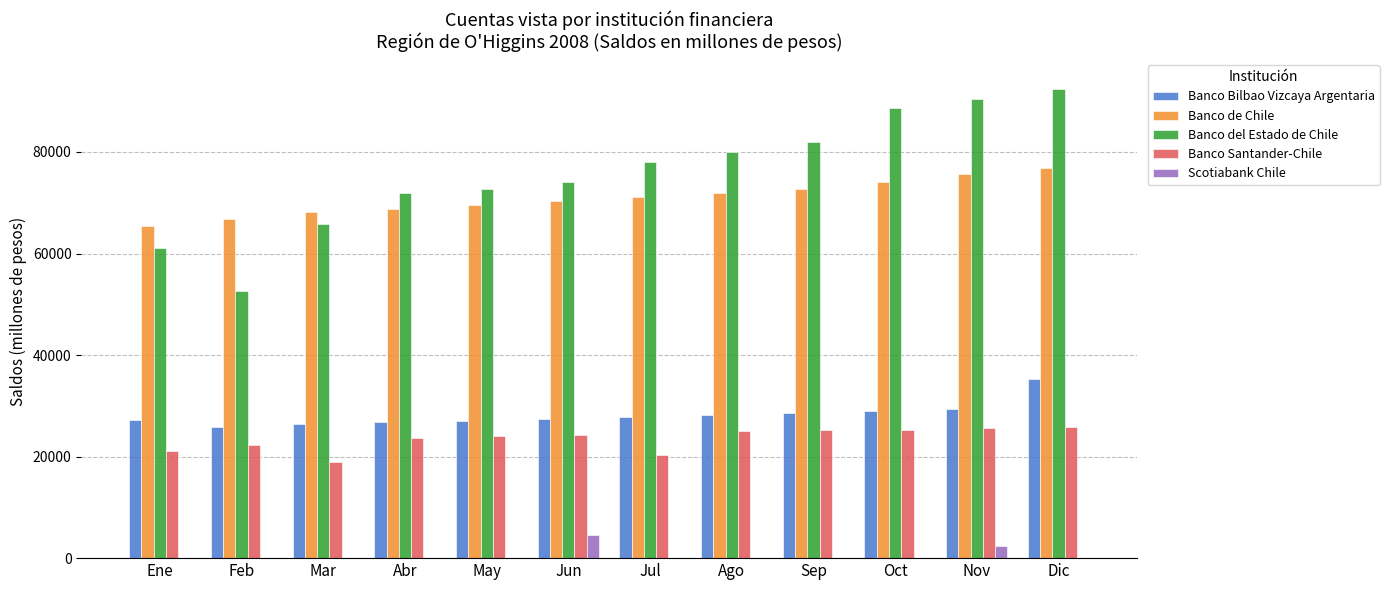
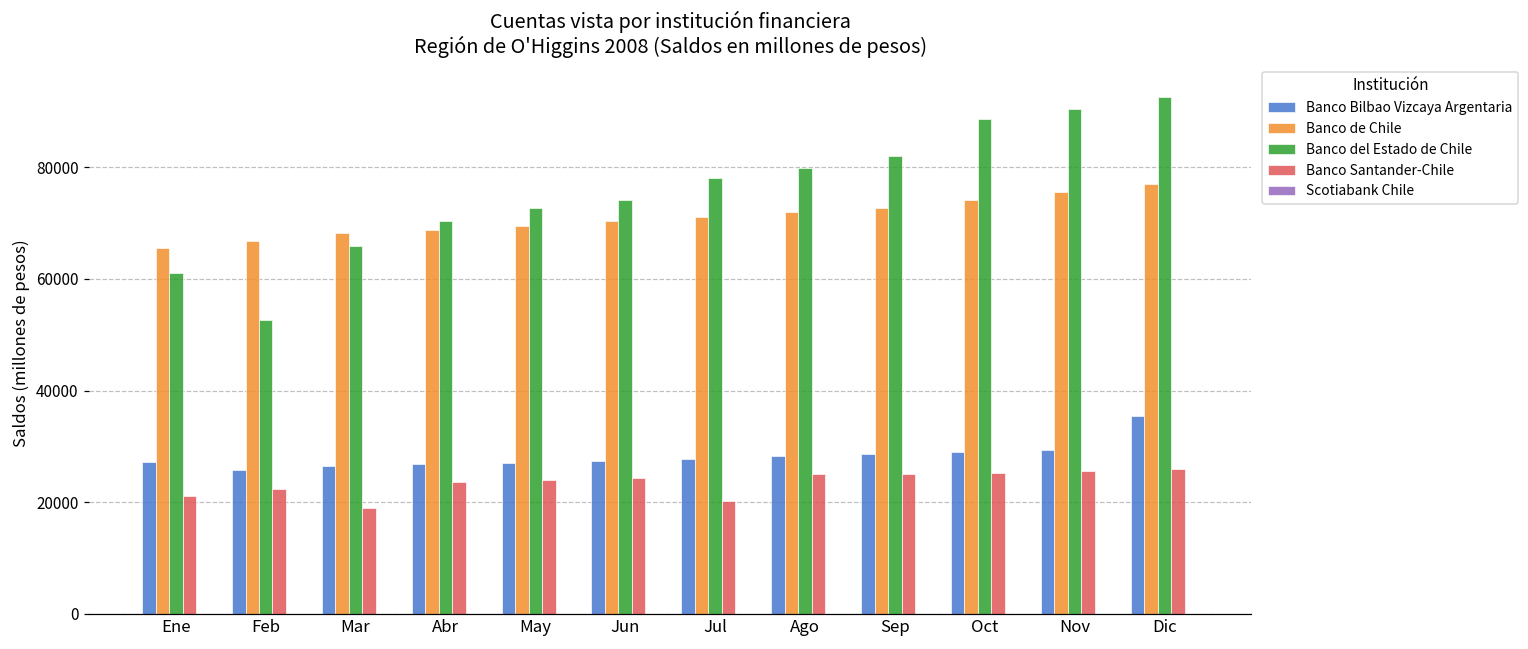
Banco del Estado de Chile, Abr: 72000 -> 70000
Scotiabank Chile, Jun: 5000 -> 0
Scotiabank Chile, Nov: 2000 -> 0
